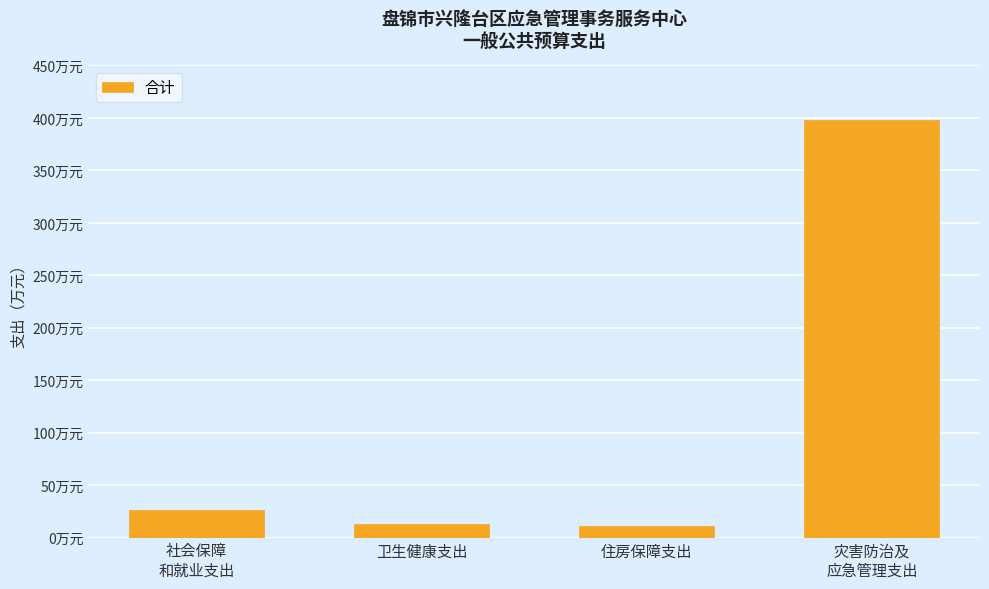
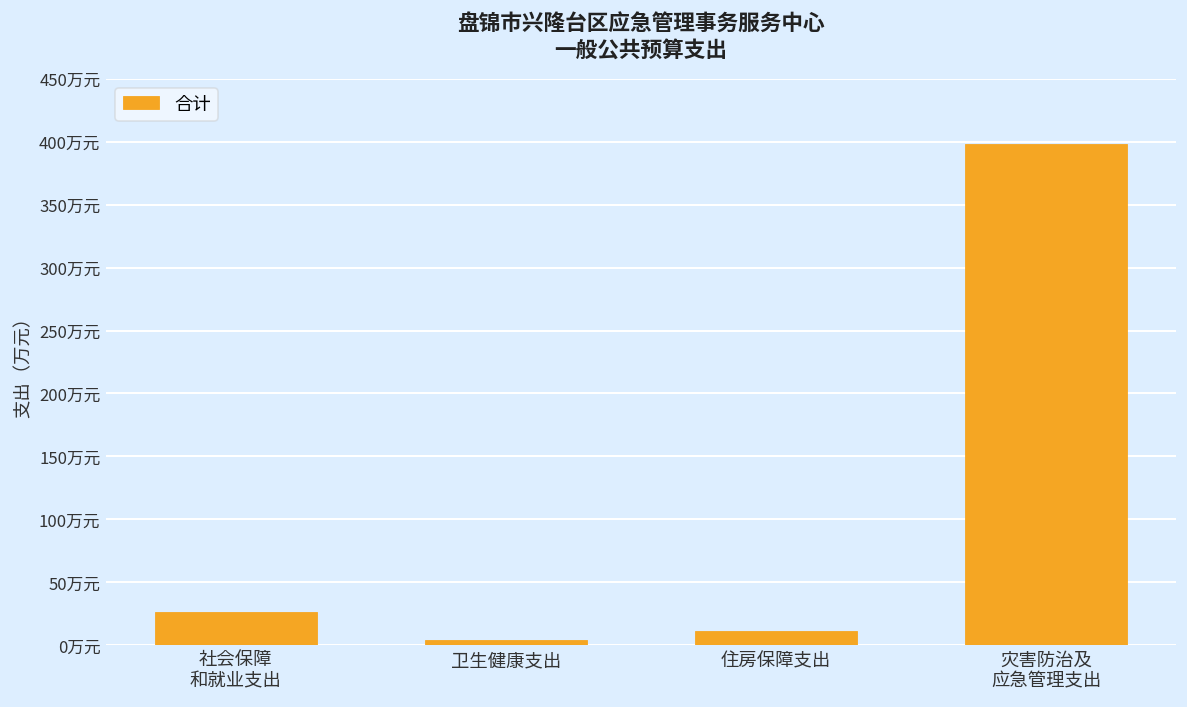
卫生健康支出: 13万元 -> 4万元
